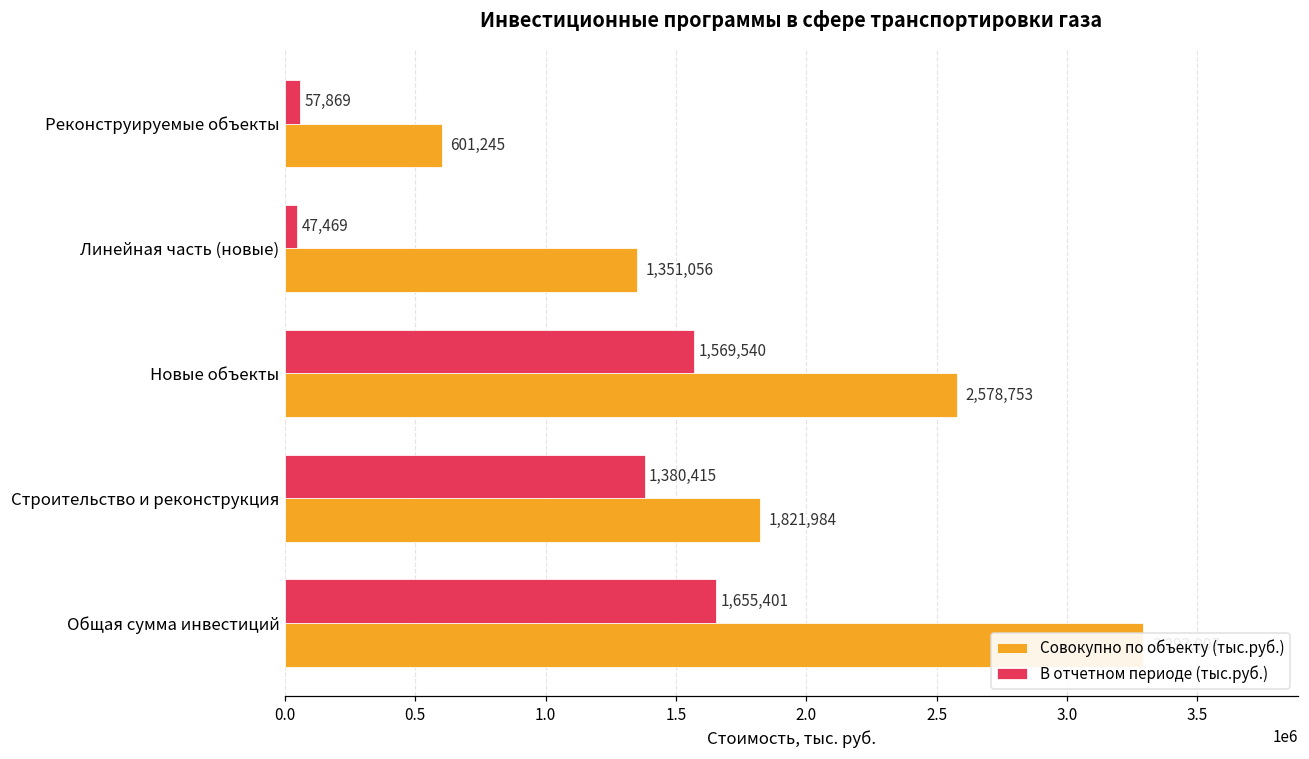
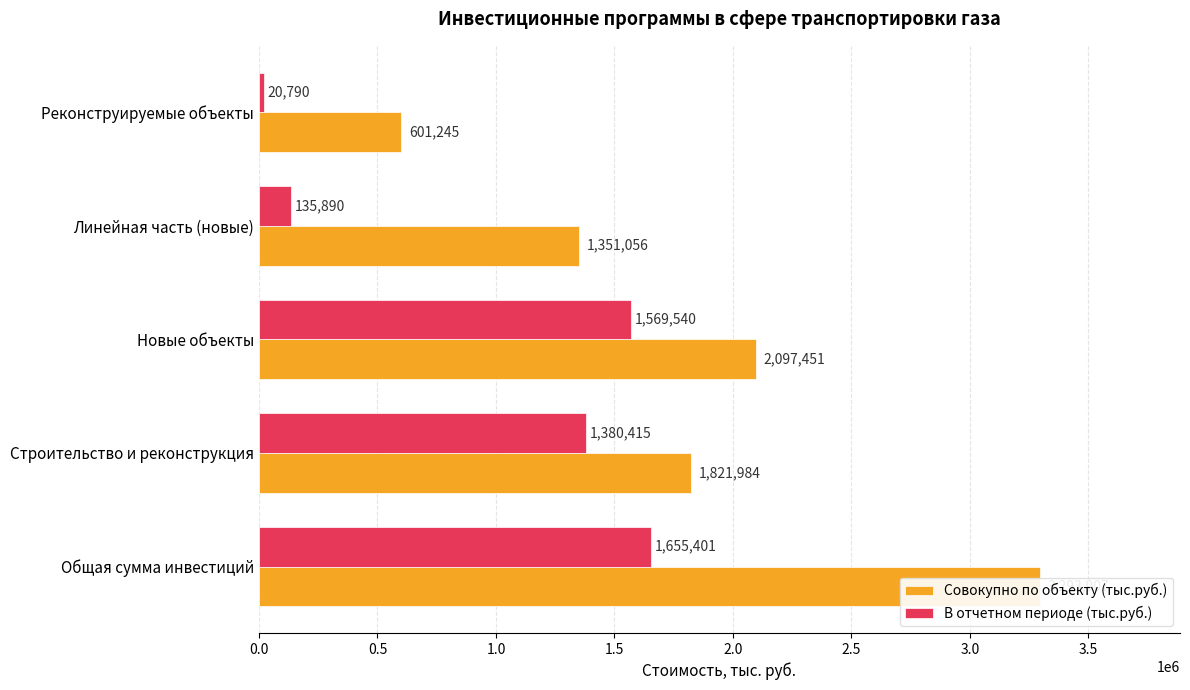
В отчетном периоде (тыс.руб.), Реконструируемые объекты: 57,869 -> 20,790
В отчетном периоде (тыс.руб.), Линейная часть (новые): 47,469 -> 135,890
Совокупно по объекту (тыс.руб.), Новые объекты: 2,578,753 -> 2,097,451
